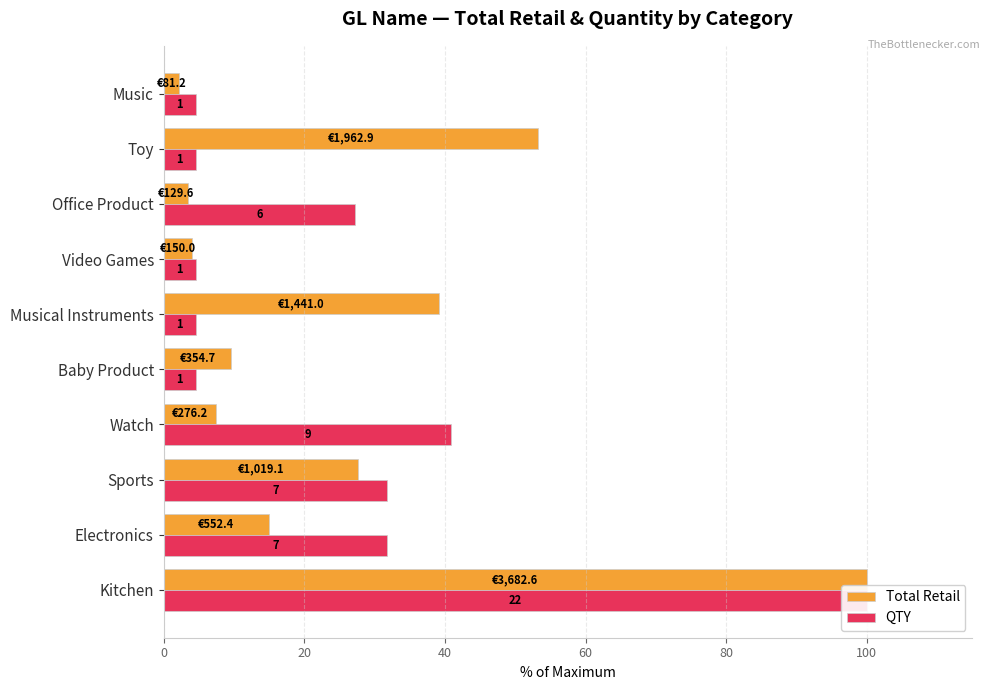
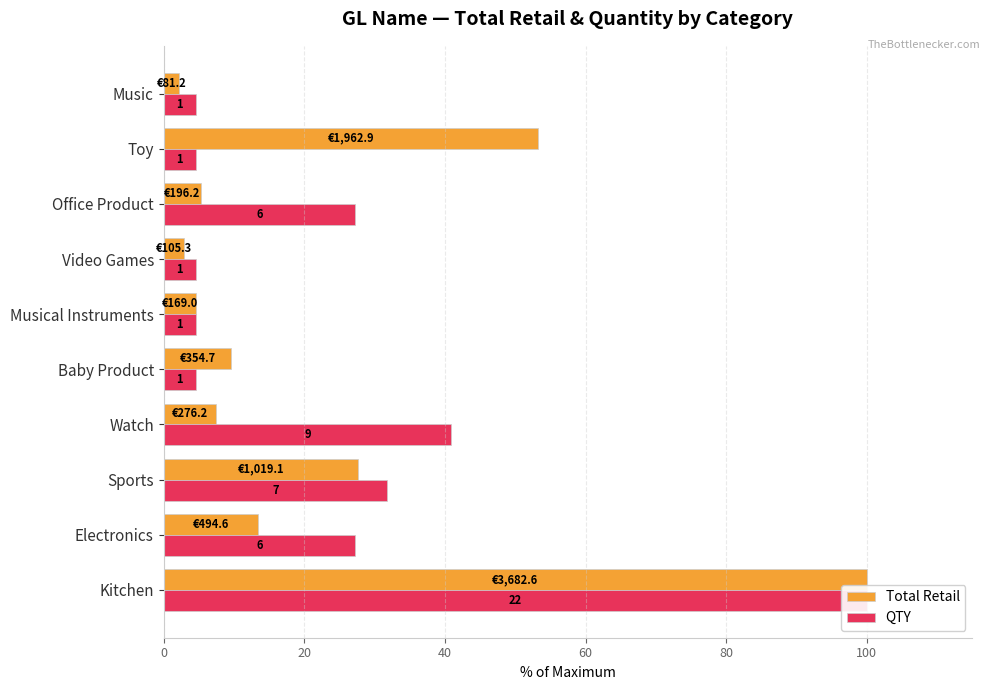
Total Retail, Office Product: €129.6 -> €196.2
Total Retail, Video Games: €150.0 -> €105.3
Total Retail, Musical Instruments: €1,441.0 -> €169.0
Total Retail, Electronics: €552.4 -> €494.6
QTY, Electronics: 7 -> 6
